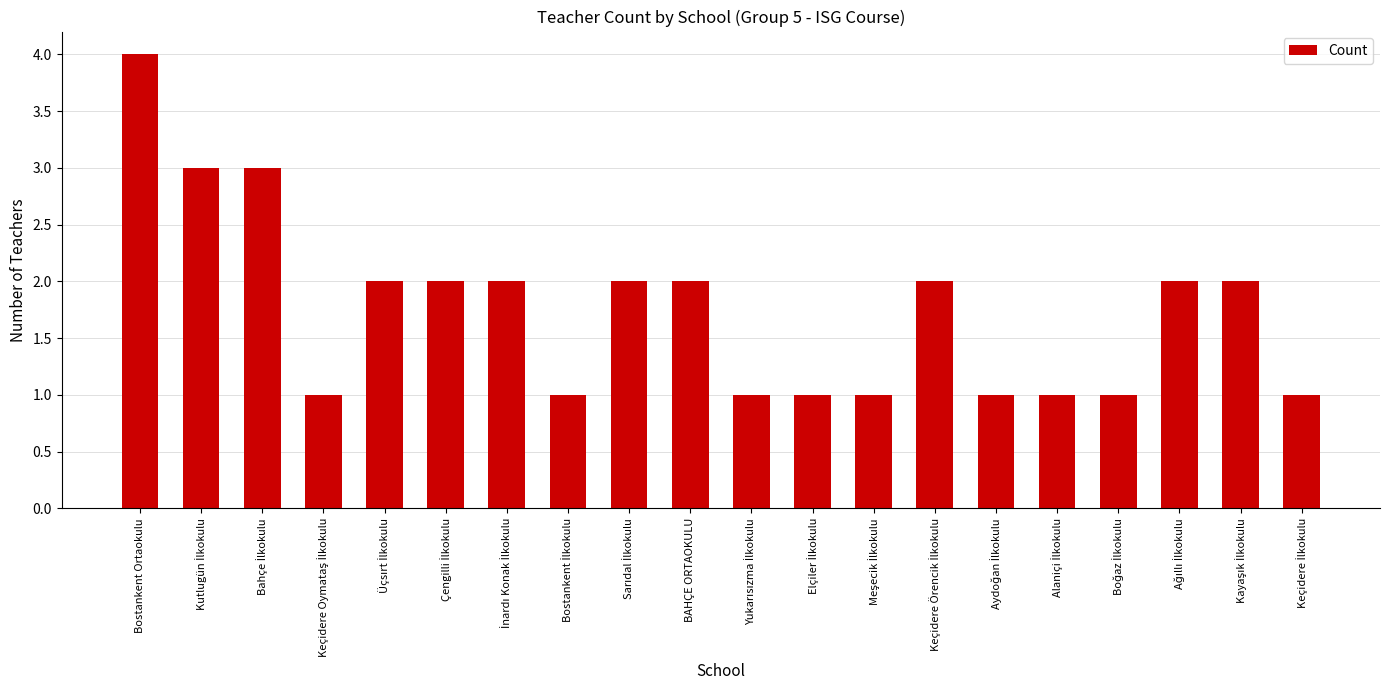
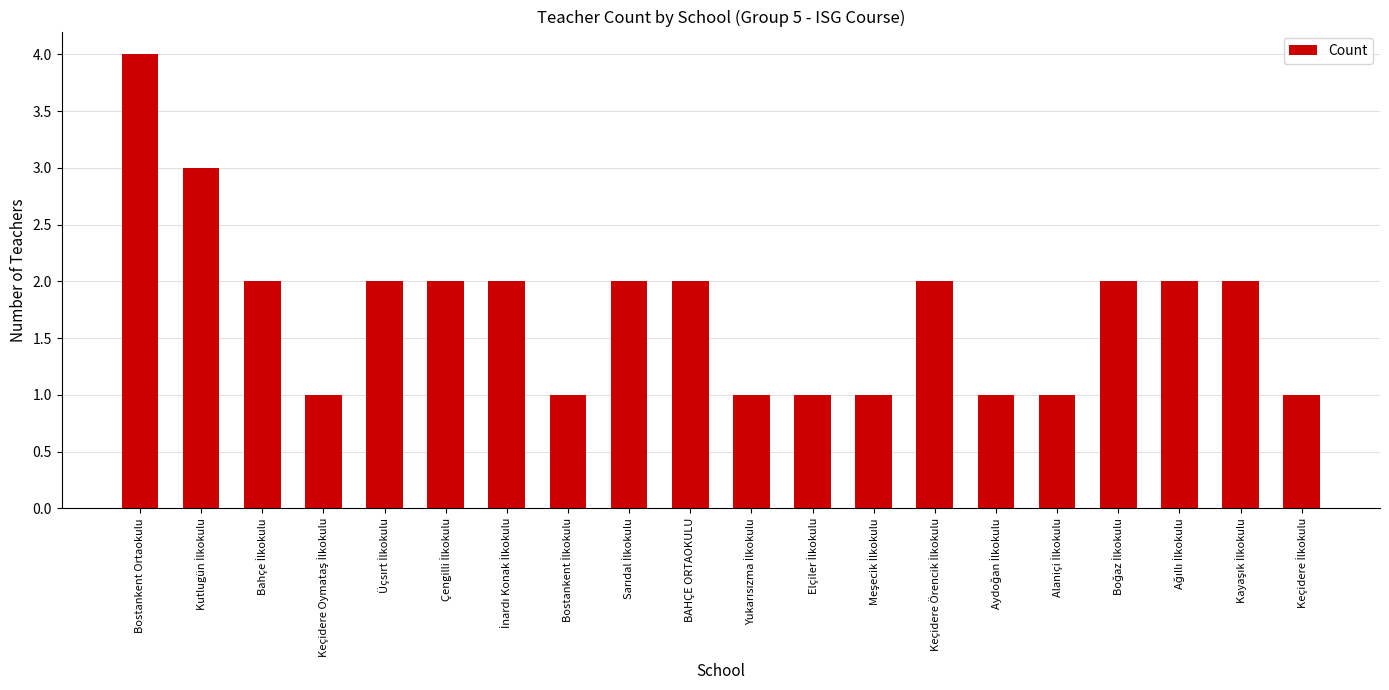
Bahçe İlkokulu: 3 -> 2
Boğaz İlkokulu: 1 -> 2
